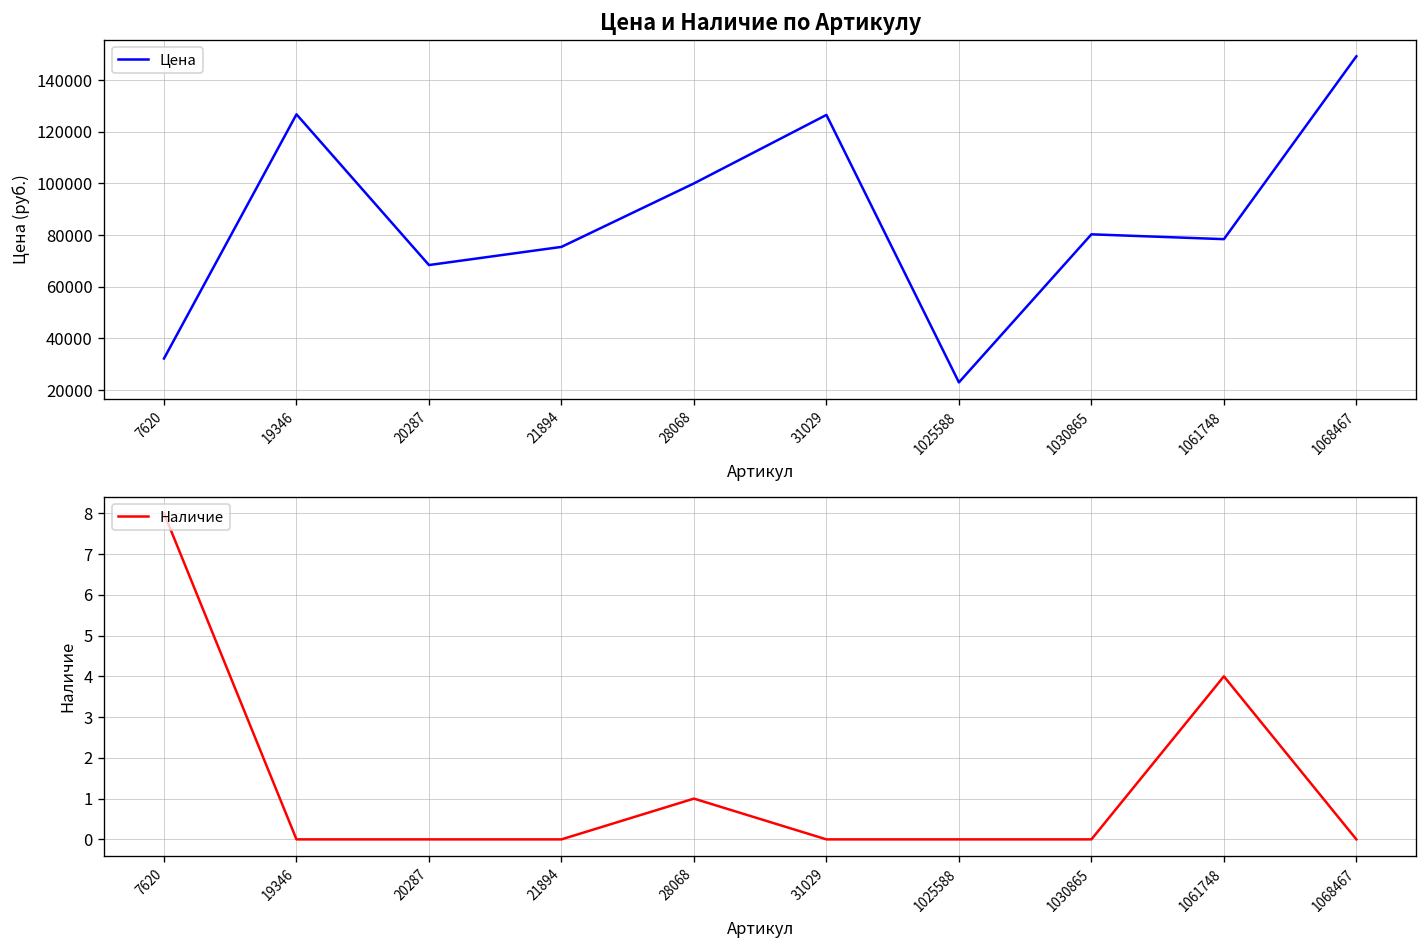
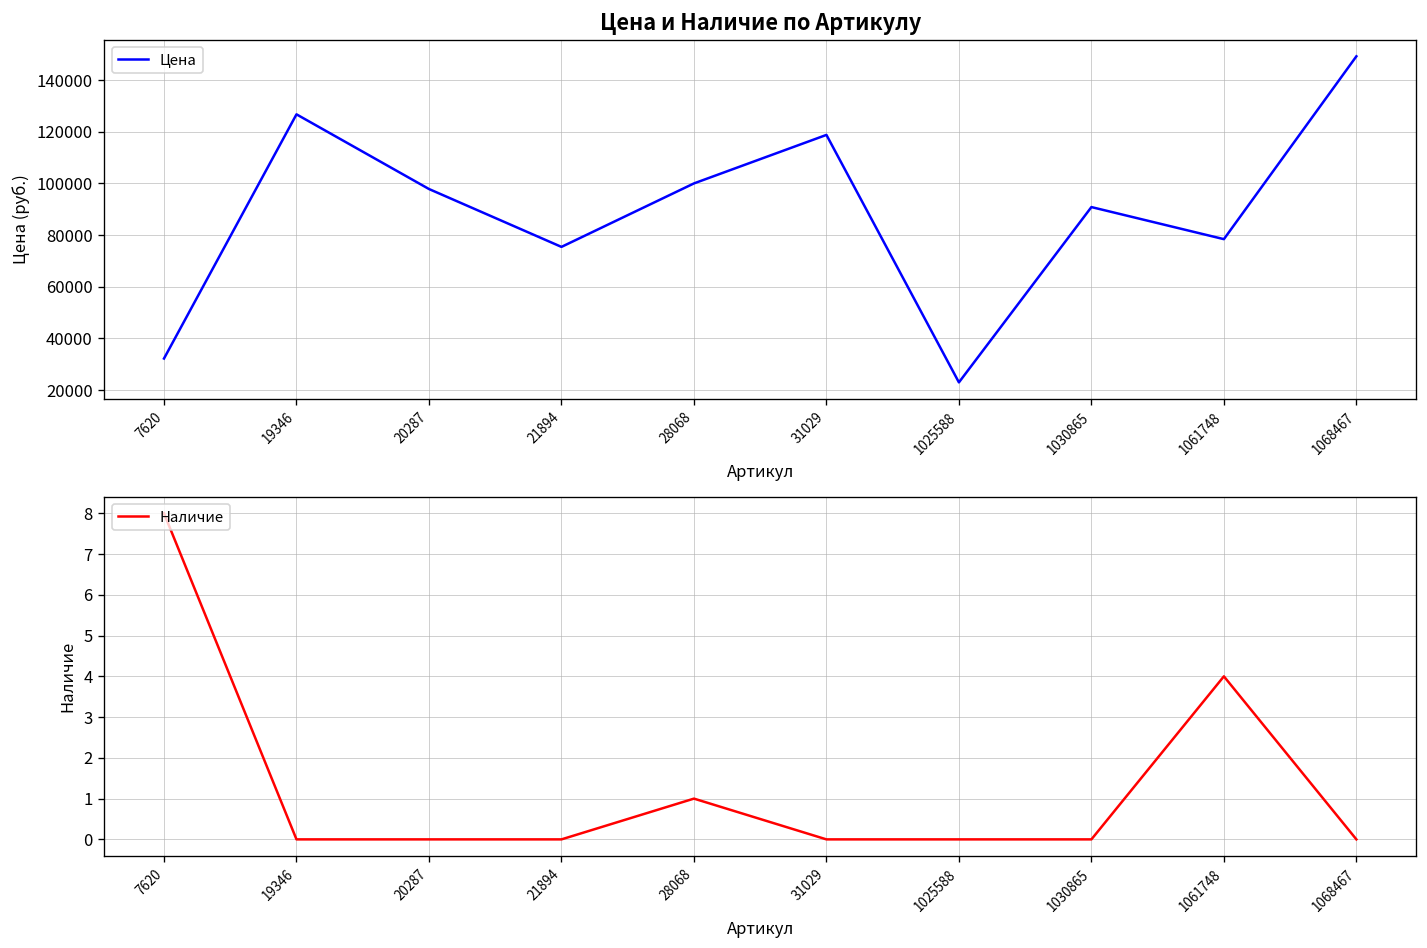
Цена и Наличие по Артикулу, 20287: 68000 -> 98000
Цена и Наличие по Артикулу, 31029: 127000 -> 119000
Цена и Наличие по Артикулу, 1030865: 80000 -> 91000
